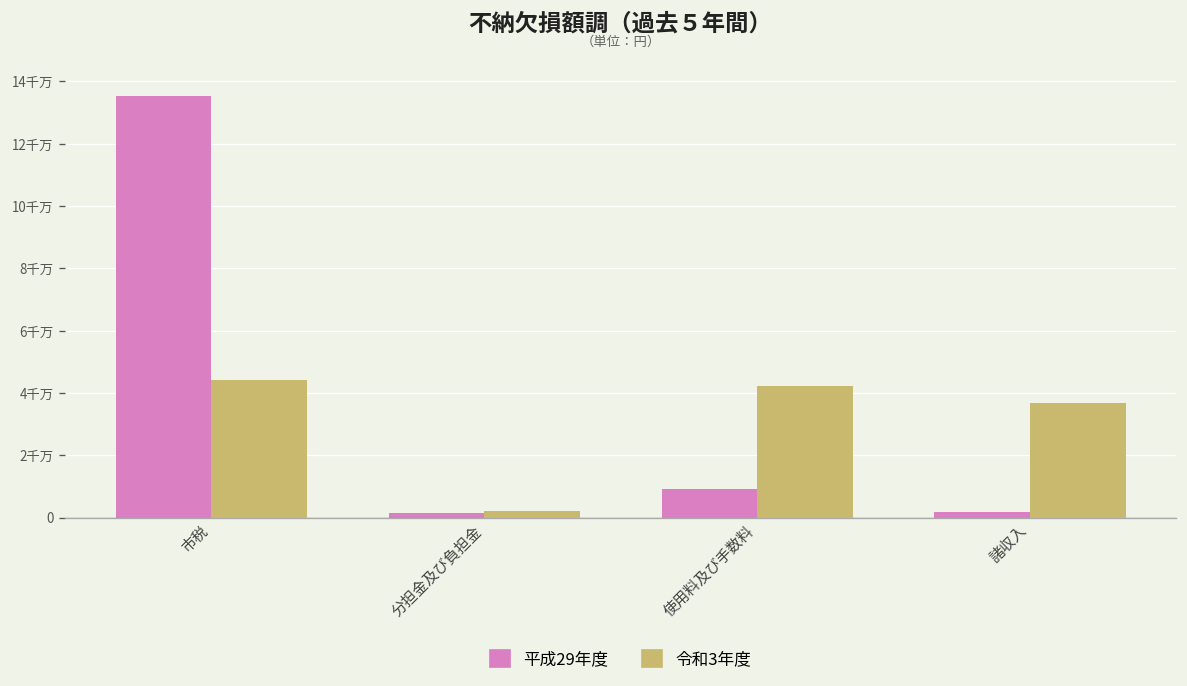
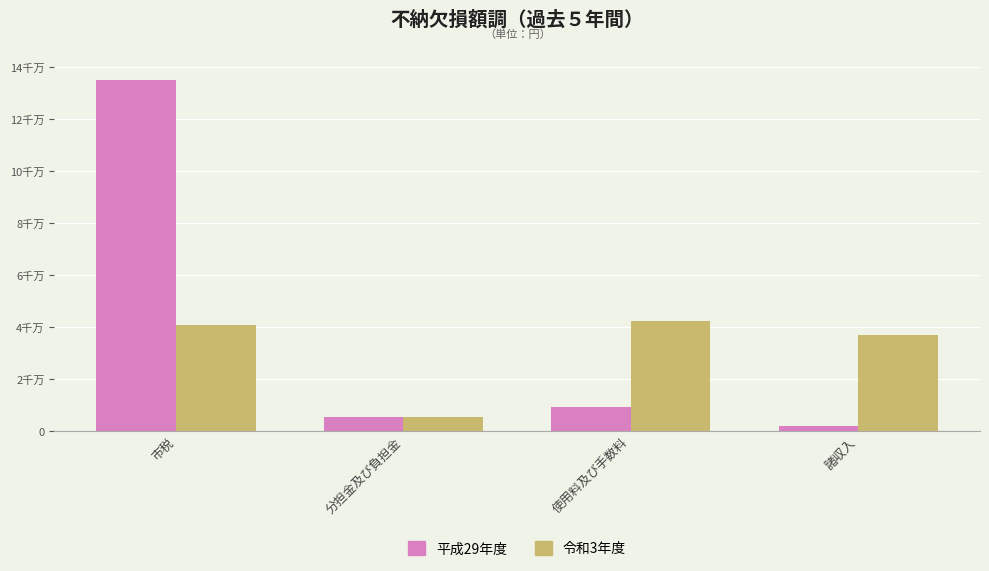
令和3年度, 市税: 4.4千万 -> 4.1千万
平成29年度, 分担金及び負担金: 0.2千万 -> 0.5千万
令和3年度, 分担金及び負担金: 0.2千万 -> 0.5千万
